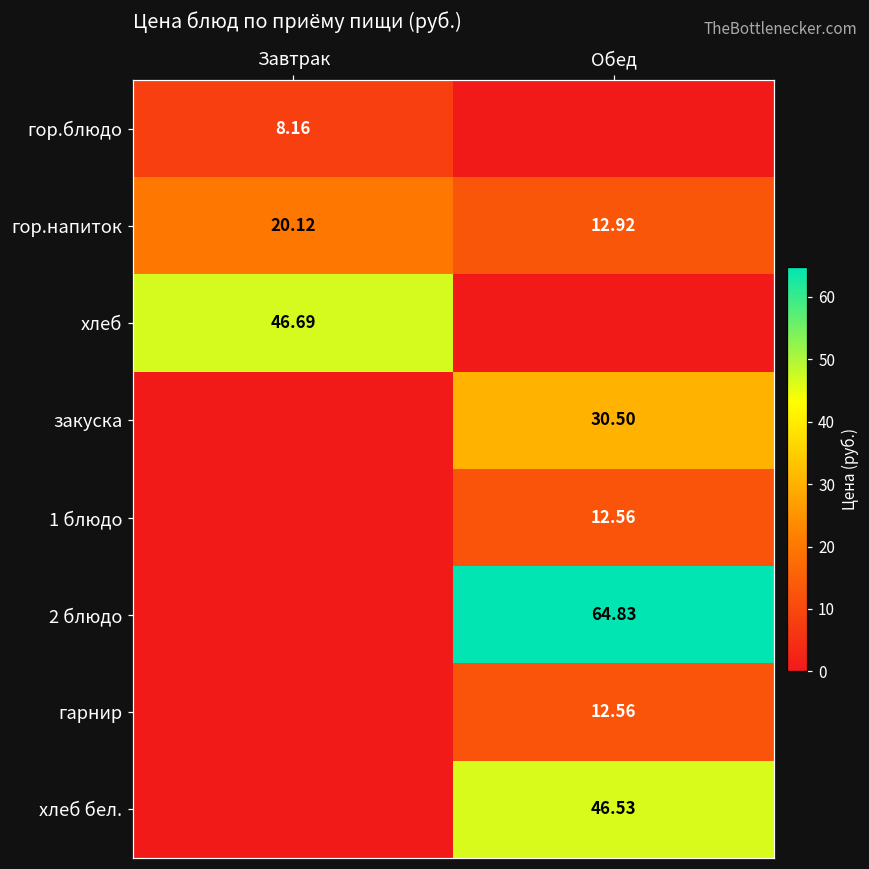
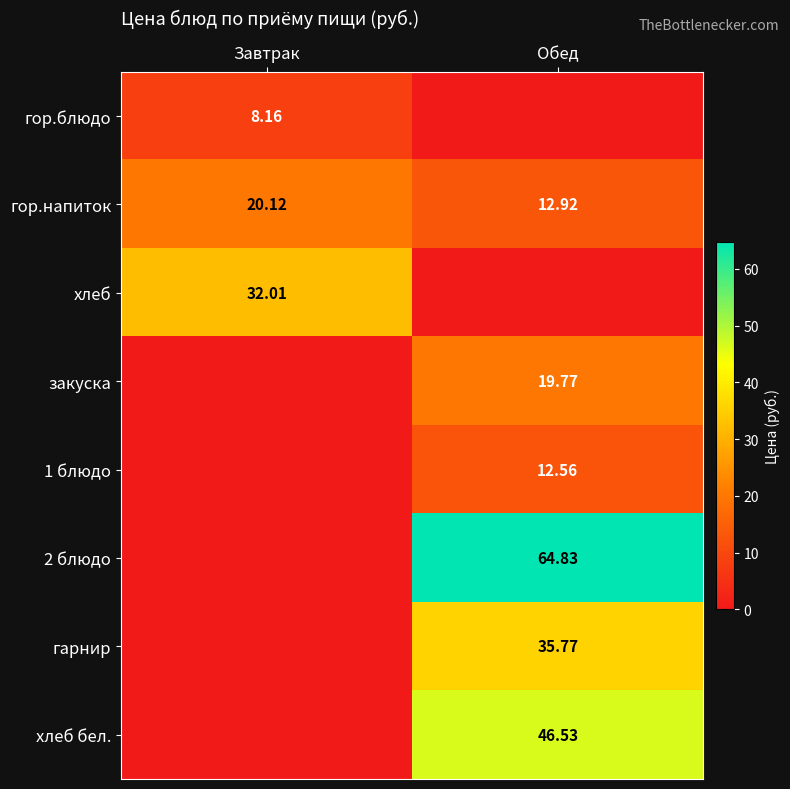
хлеб, Завтрак: 46.69 -> 32.01
закуска, Обед: 30.50 -> 19.77
гарнир, Обед: 12.56 -> 35.77
